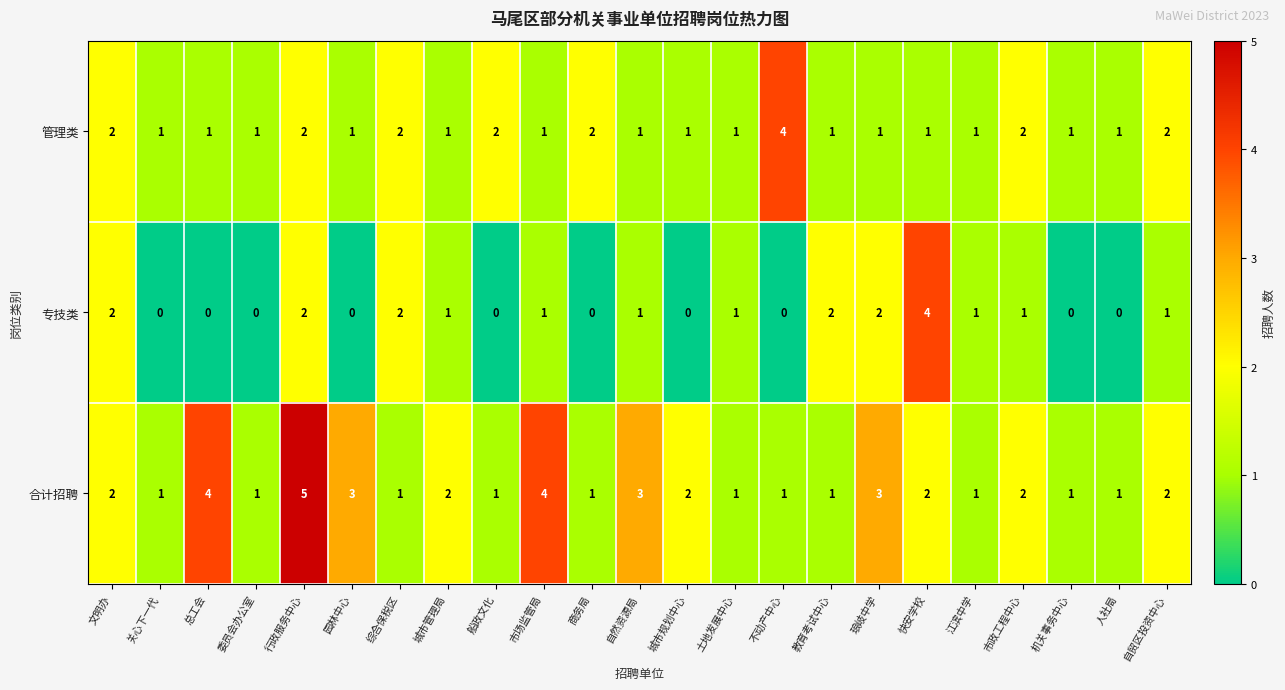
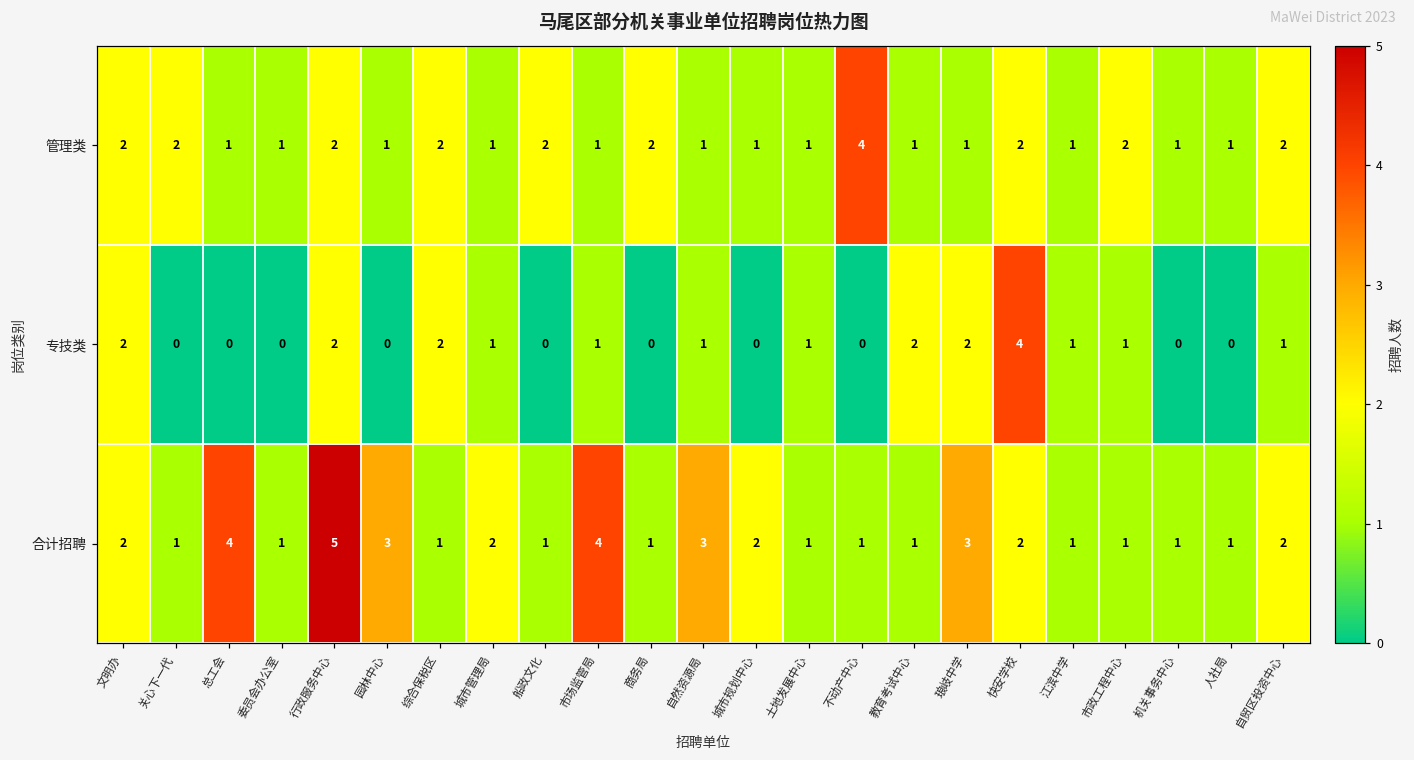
管理类, 关心下一代: 1 -> 2
管理类, 快安学校: 1 -> 2
合计招聘, 市政工程中心: 2 -> 1
